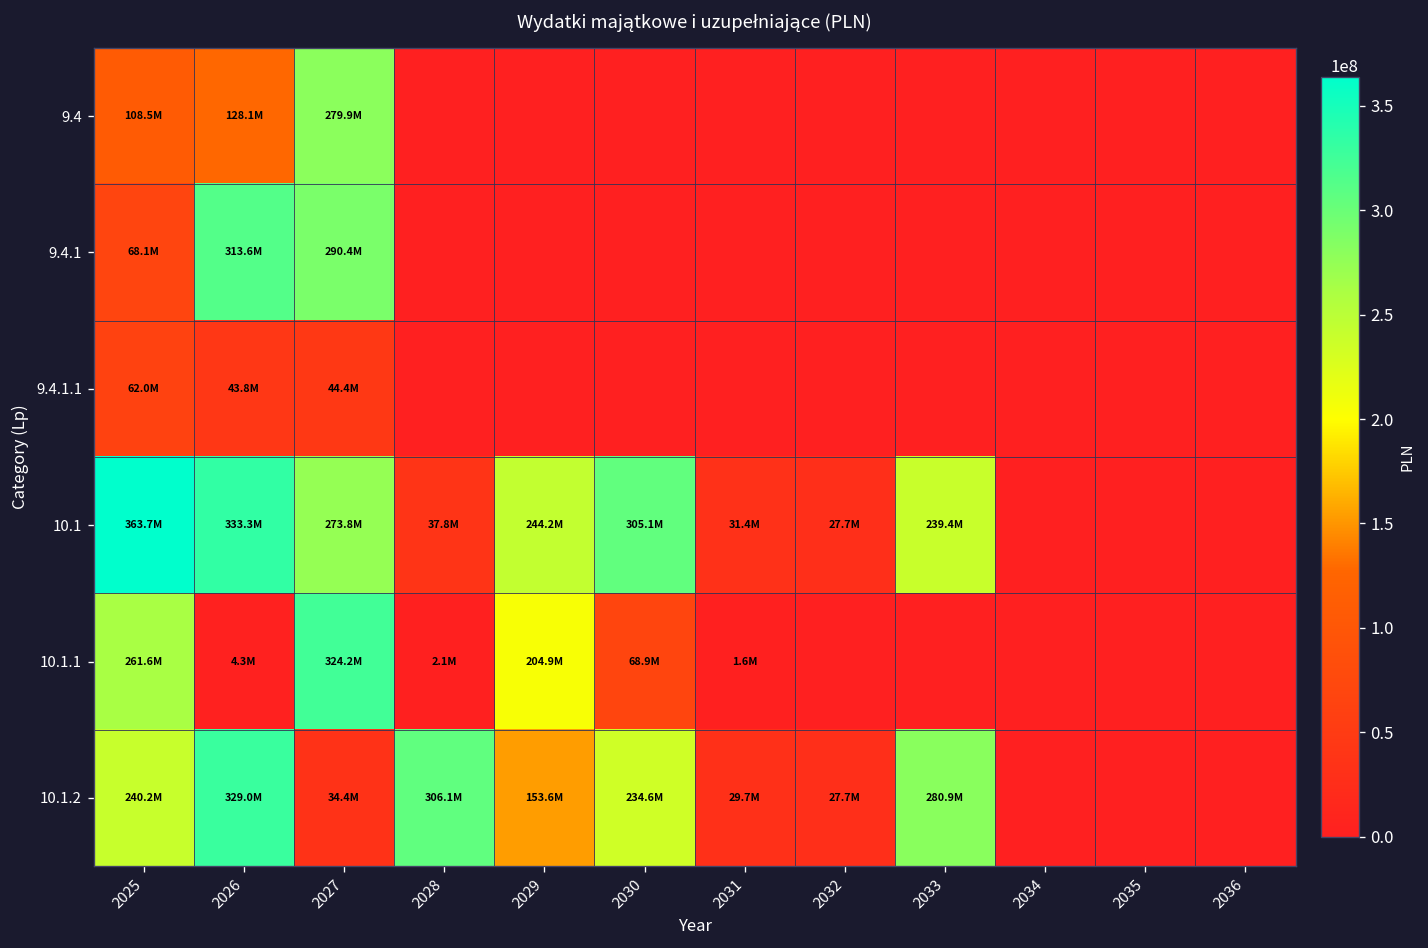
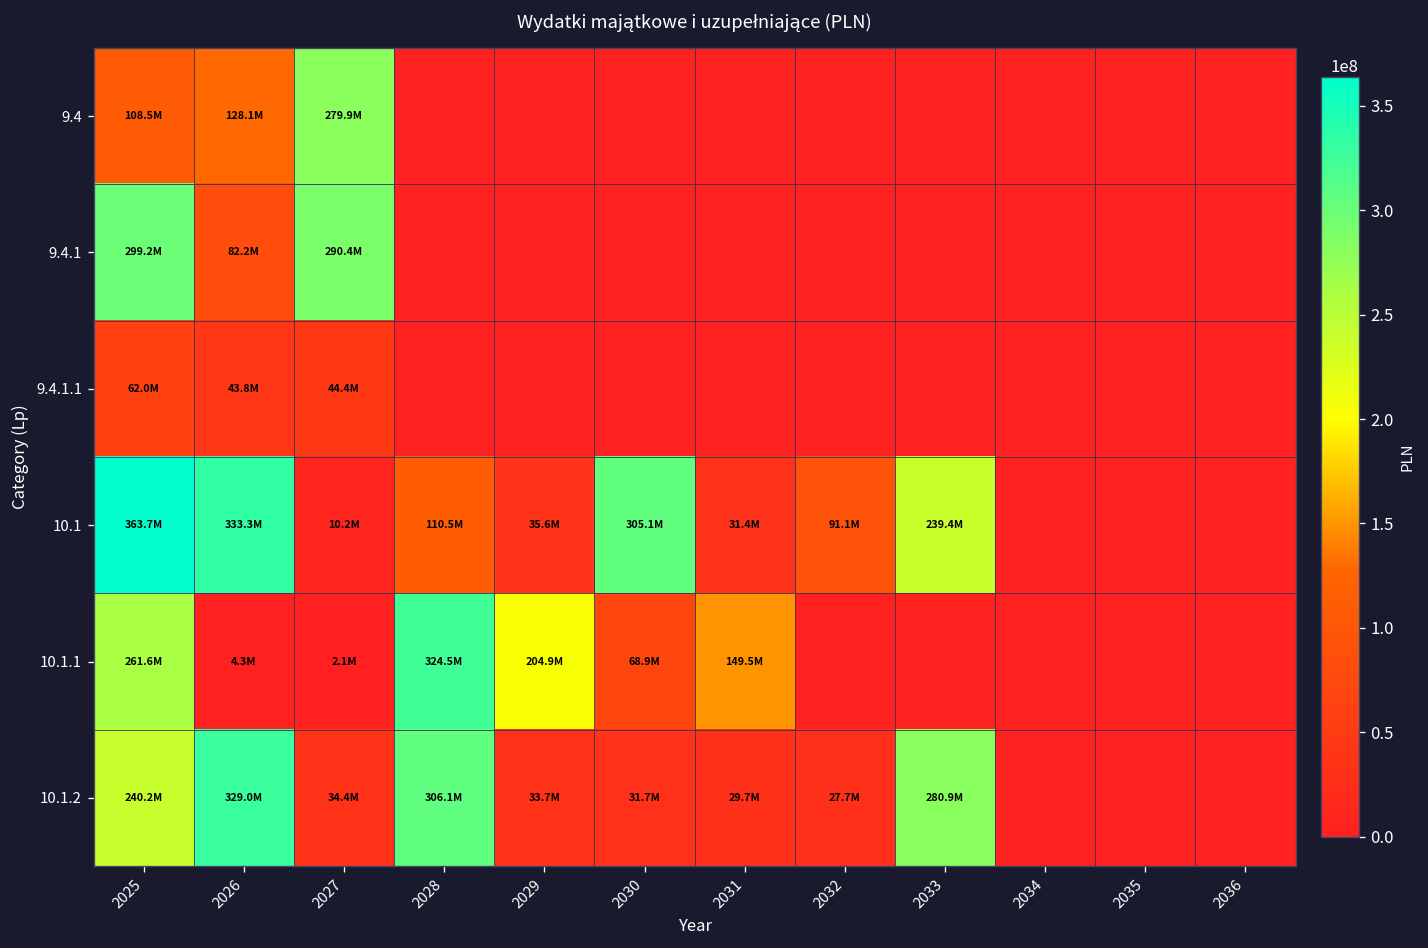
9.4.1, 2025: 68.1M -> 299.2M
9.4.1, 2026: 313.6M -> 82.2M
10.1, 2027: 273.8M -> 10.2M
10.1, 2028: 37.8M -> 110.5M
10.1, 2029: 244.2M -> 35.6M
10.1, 2032: 27.7M -> 91.1M
10.1.1, 2027: 324.2M -> 2.1M
10.1.1, 2028: 2.1M -> 324.5M
10.1.1, 2031: 1.6M -> 149.5M
10.1.2, 2029: 153.6M -> 33.7M
10.1.2, 2030: 234.6M -> 31.7M
